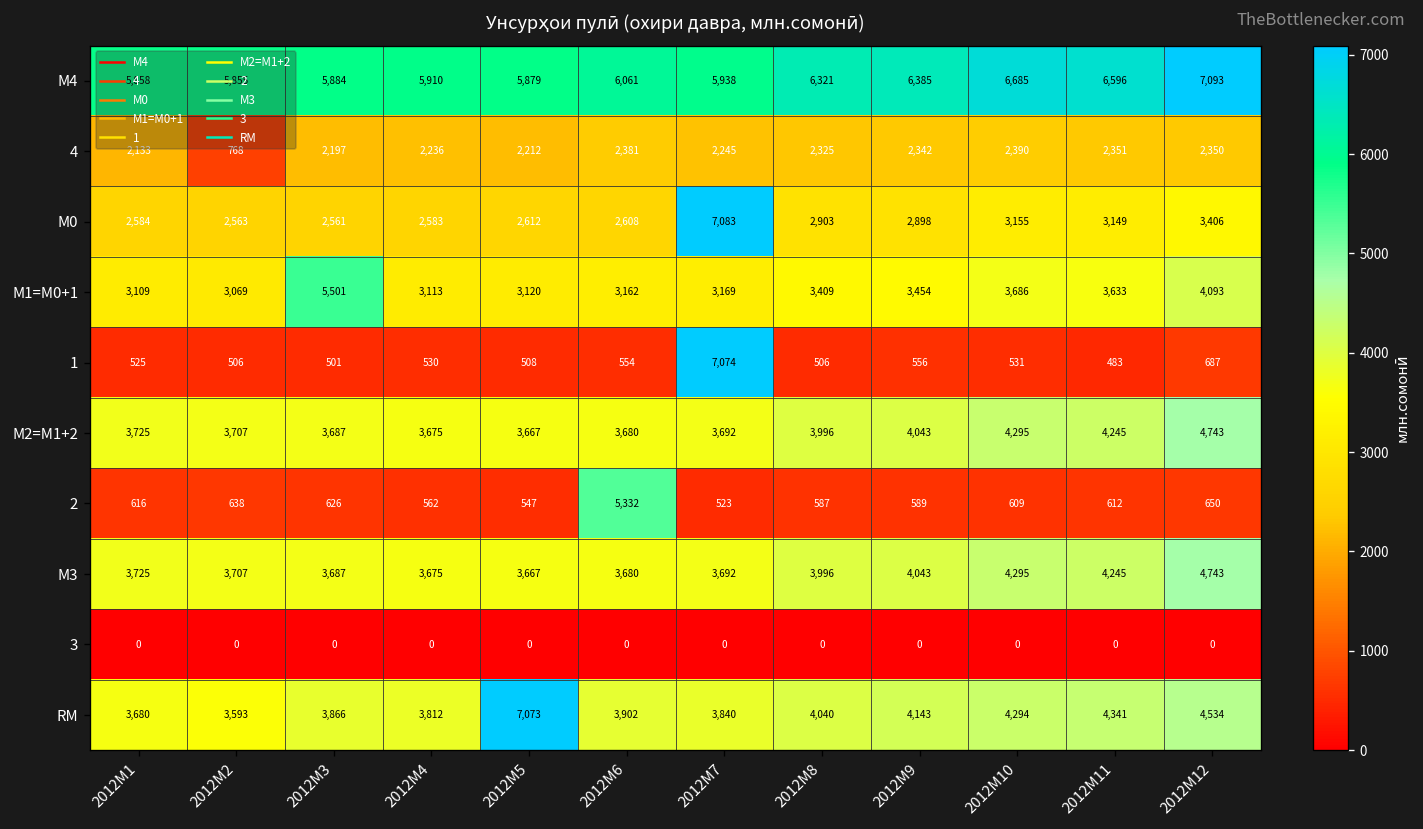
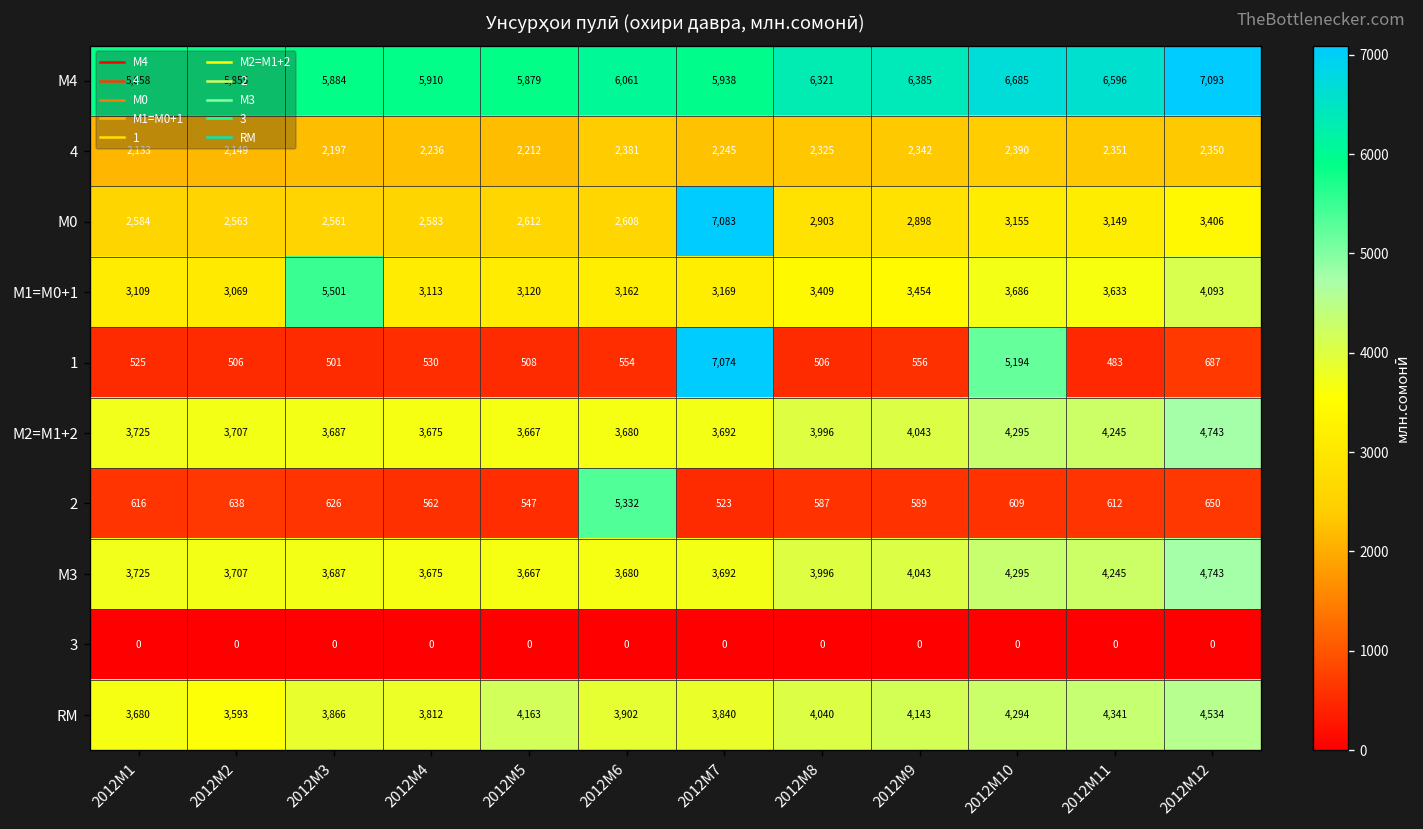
4, 2012M2: 768 -> 2,149
1, 2012M10: 531 -> 5,194
RM, 2012M5: 7,073 -> 4,163
